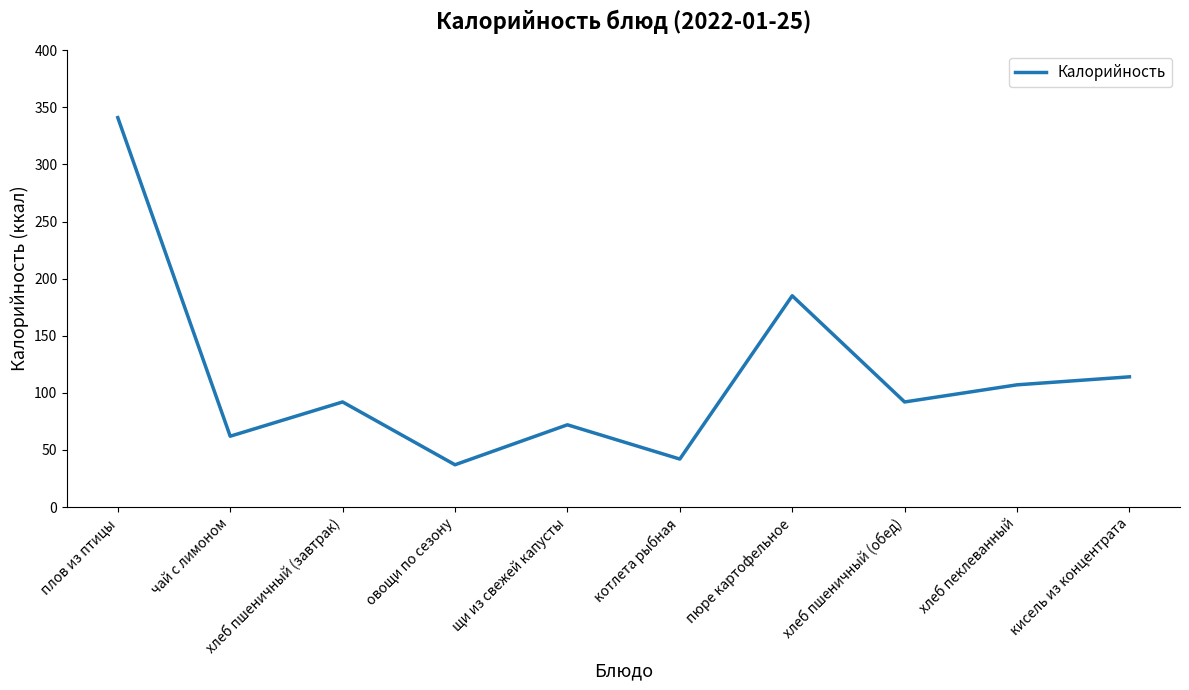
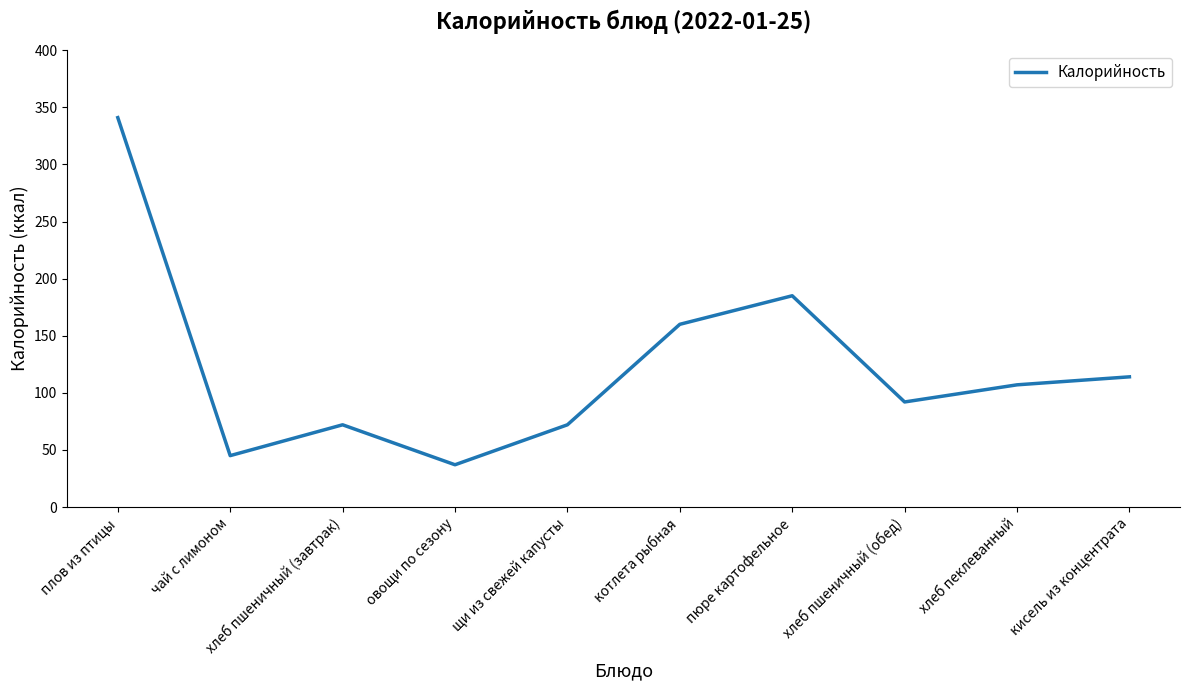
чай с лимоном: 62 -> 45
хлеб пшеничный (завтрак): 92 -> 72
котлета рыбная: 42 -> 160
